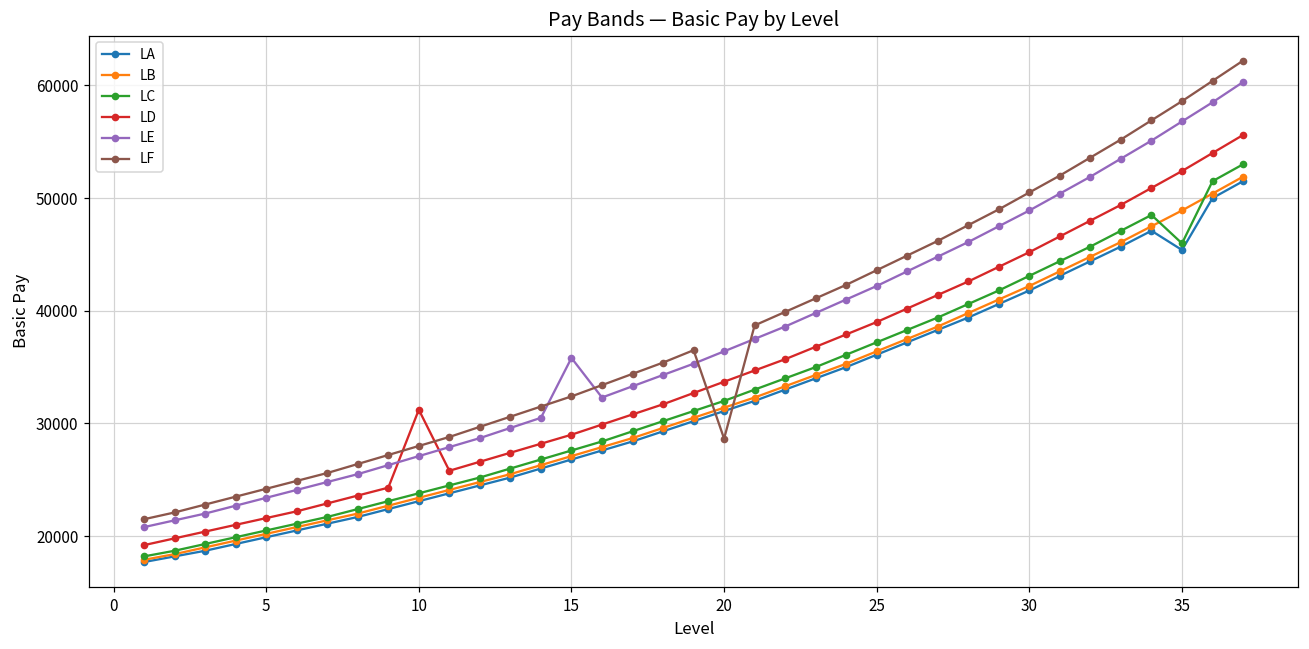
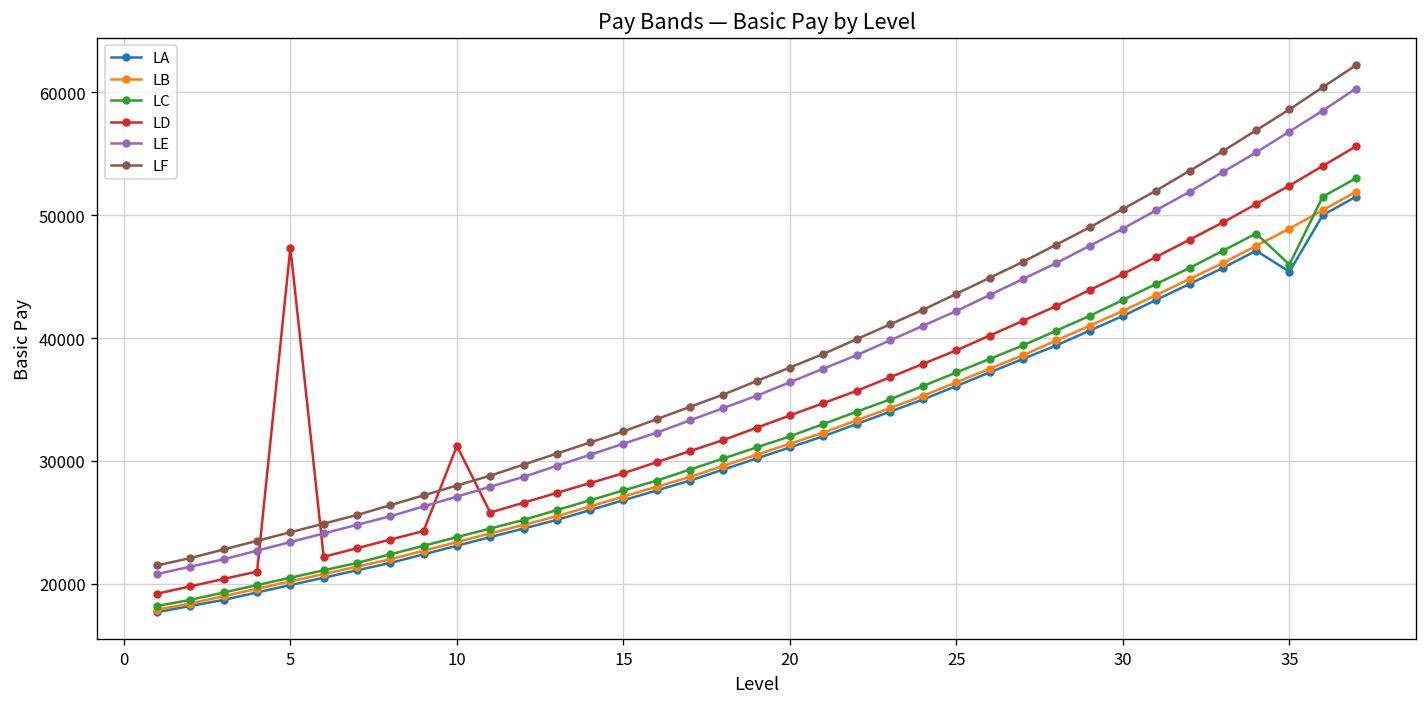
LD, 5: 21600 -> 47400
LE, 15: 35800 -> 31400
LF, 20: 28700 -> 37600
